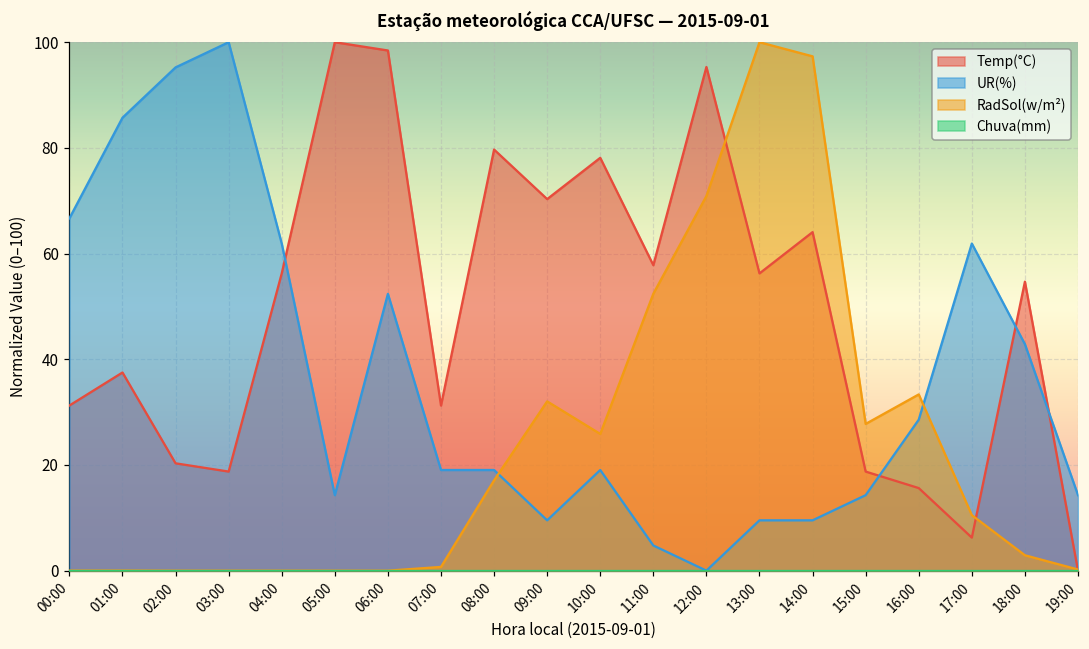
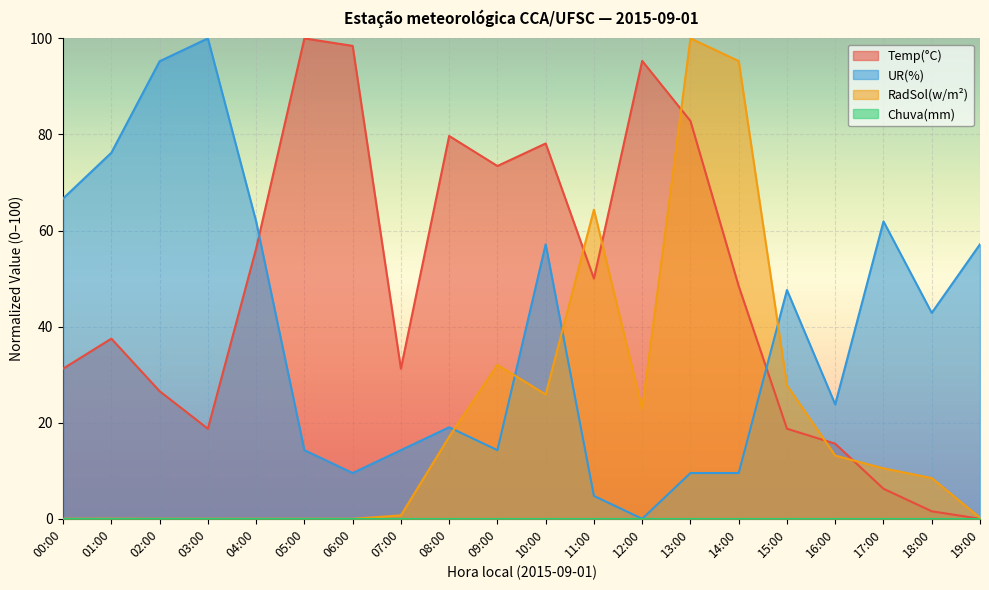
UR(%), 01:00: 86 -> 76
Temp(°C), 02:00: 20 -> 27
UR(%), 06:00: 52 -> 10
UR(%), 07:00: 19 -> 14
Temp(°C), 09:00: 70 -> 73
UR(%), 09:00: 10 -> 14
UR(%), 10:00: 19 -> 57
Temp(°C), 11:00: 58 -> 50
RadSol(w/m²), 11:00: 52 -> 64
RadSol(w/m²), 12:00: 71 -> 23
Temp(°C), 13:00: 56 -> 83
Temp(°C), 14:00: 64 -> 48
RadSol(w/m²), 14:00: 97 -> 95
UR(%), 15:00: 14 -> 48
UR(%), 16:00: 29 -> 24
RadSol(w/m²), 16:00: 33 -> 13
Temp(°C), 18:00: 55 -> 2
RadSol(w/m²), 18:00: 3 -> 8
UR(%), 19:00: 14 -> 57
